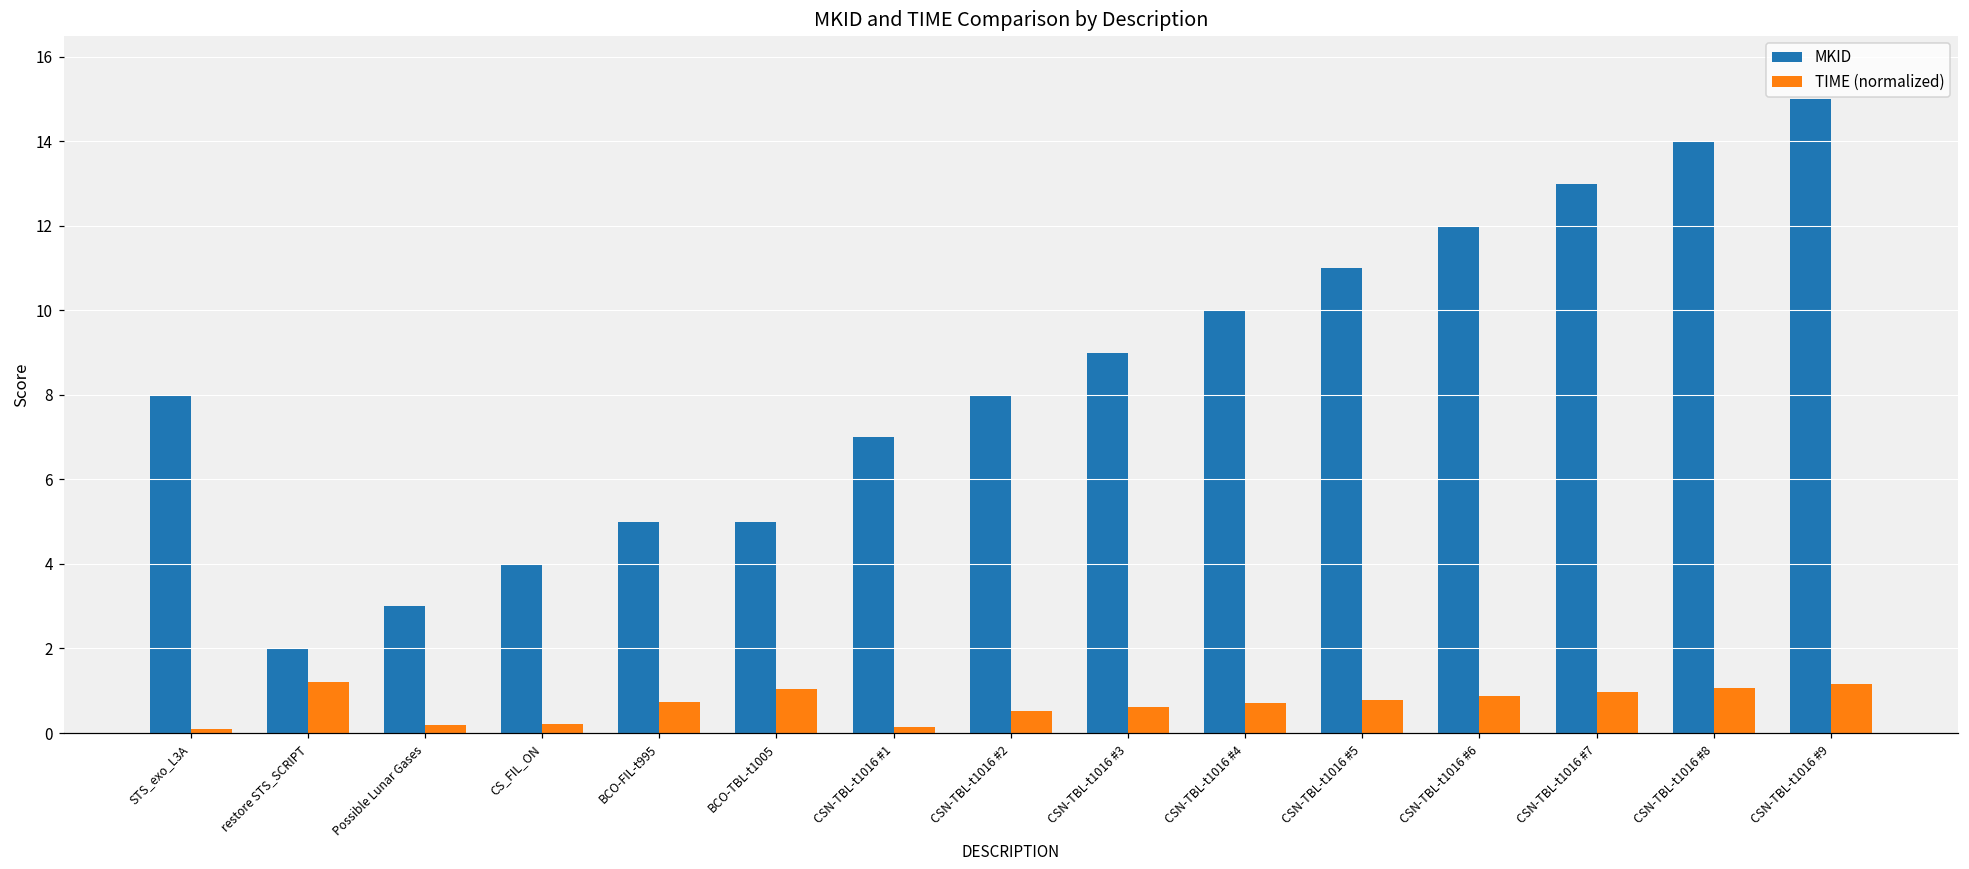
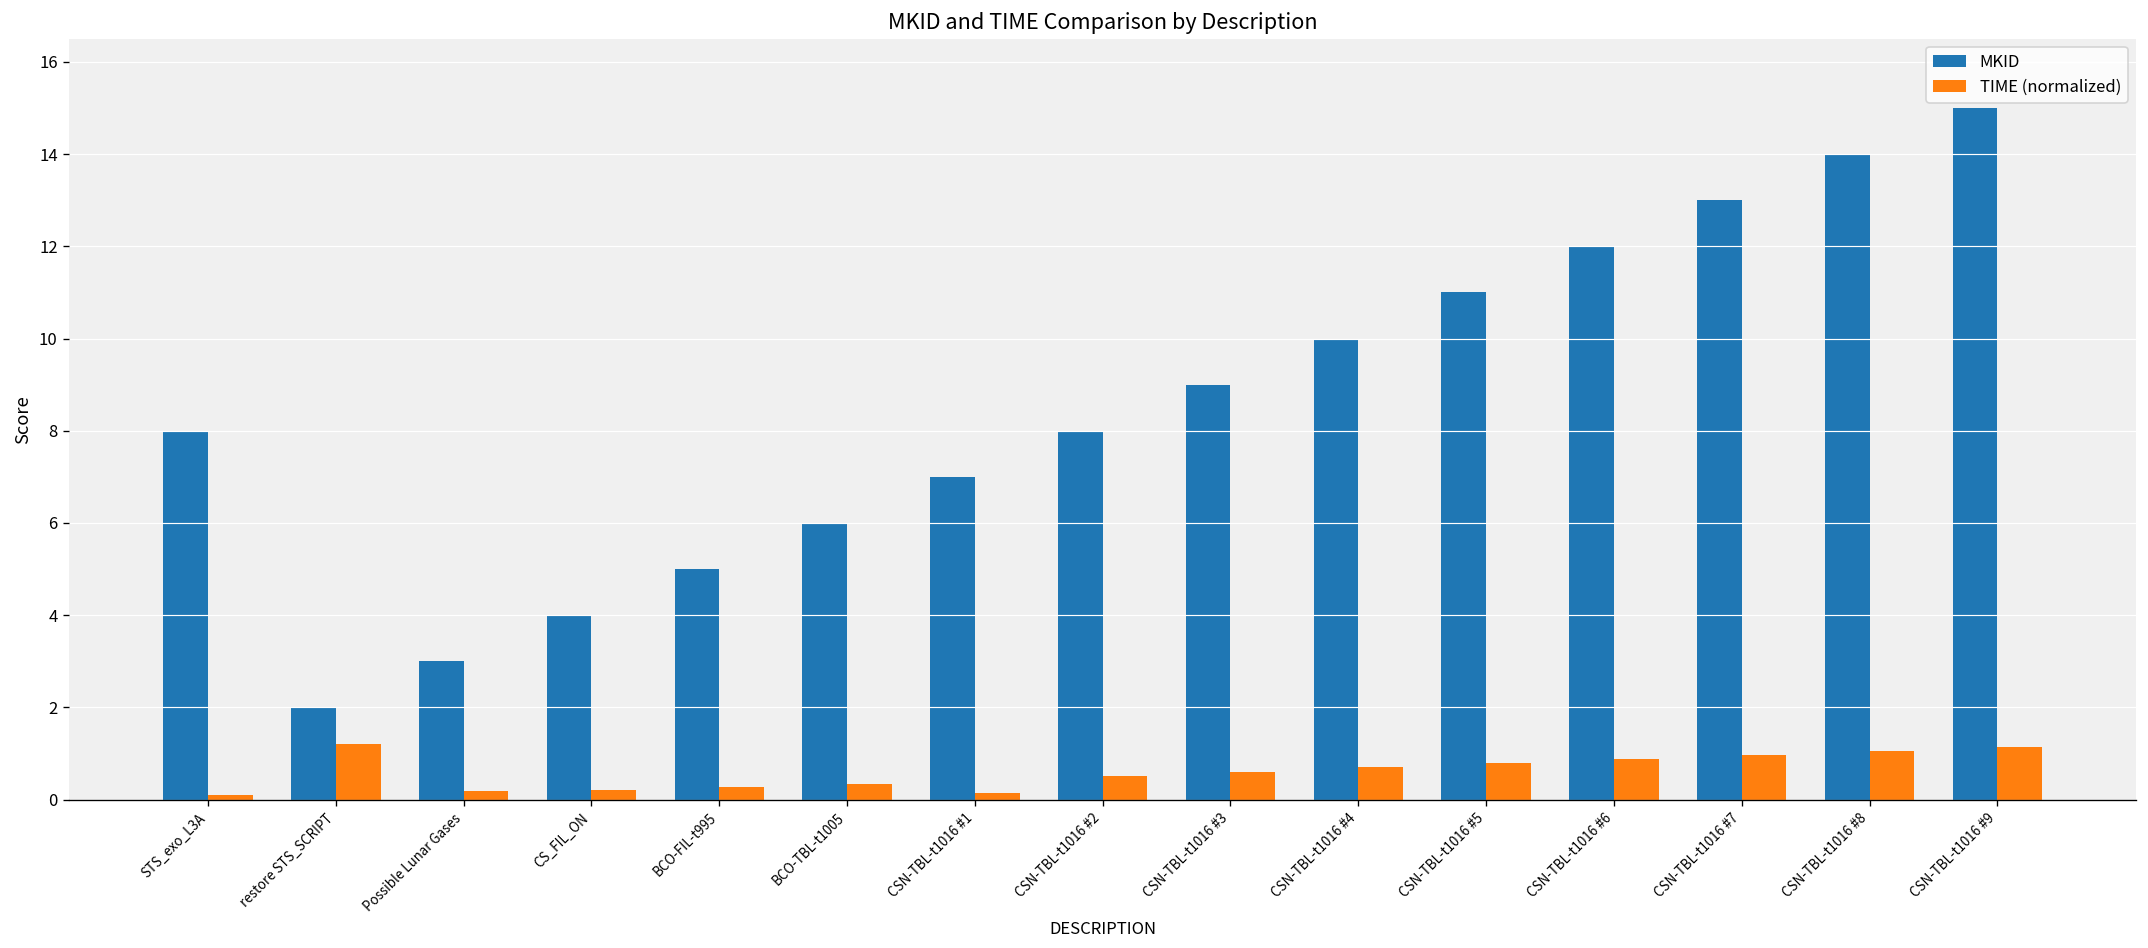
TIME (normalized), BCO-FIL-t995: 0.7 -> 0.3
MKID, BCO-TBL-t1005: 5 -> 6
TIME (normalized), BCO-TBL-t1005: 1.1 -> 0.4
